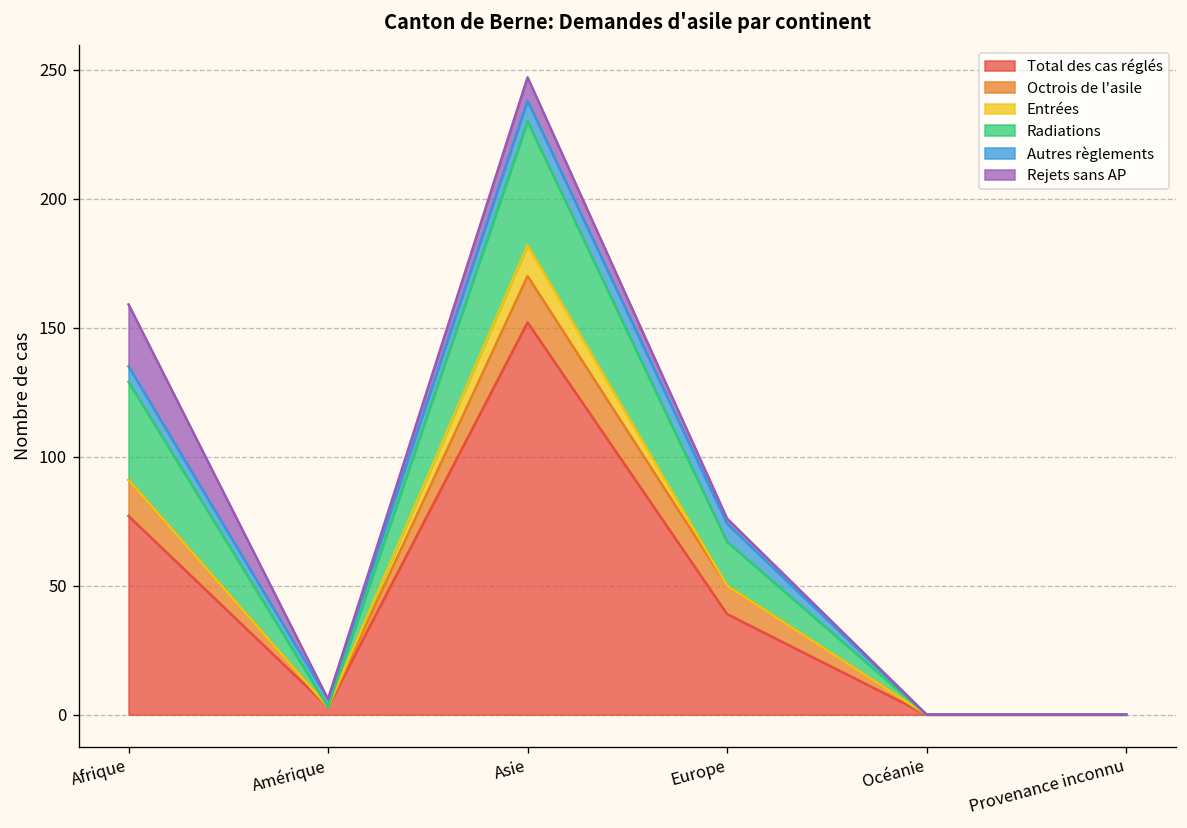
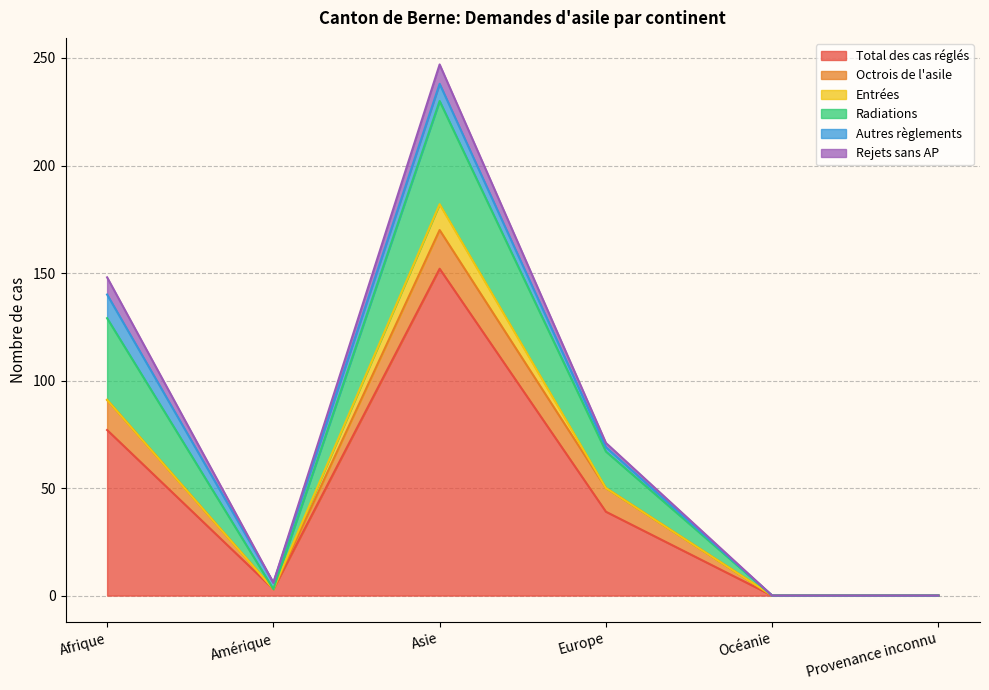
Autres règlements, Afrique: 6 -> 11
Rejets sans AP, Afrique: 24 -> 8
Autres règlements, Europe: 7 -> 2
